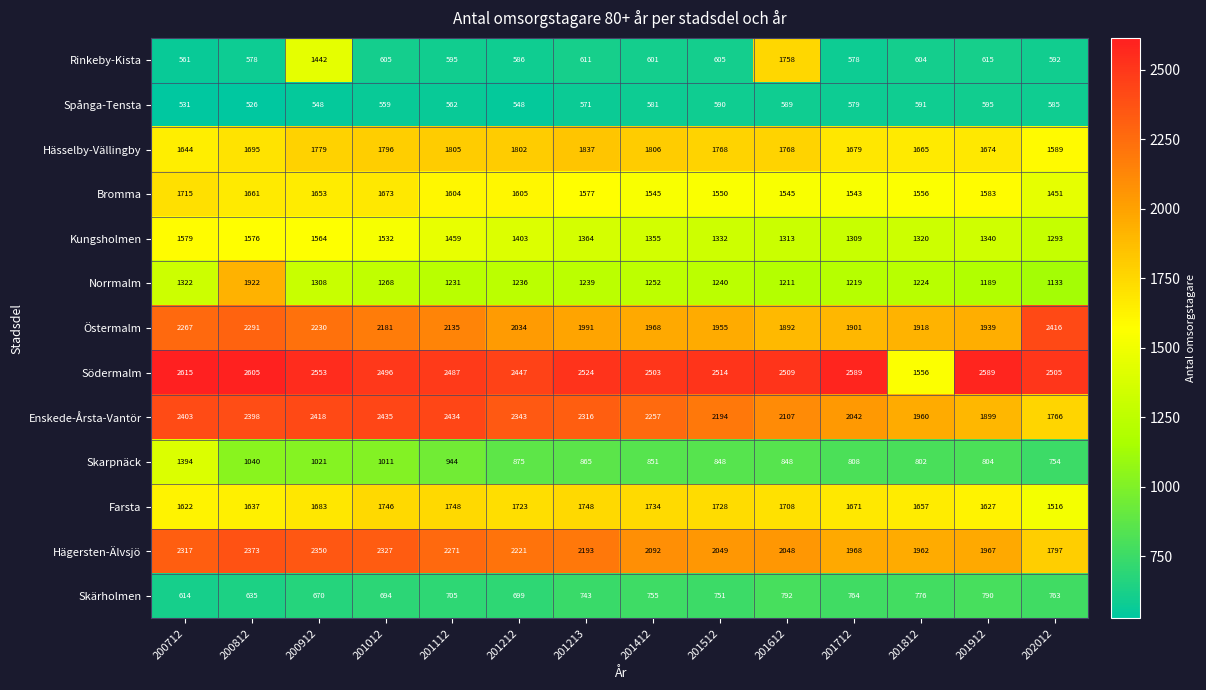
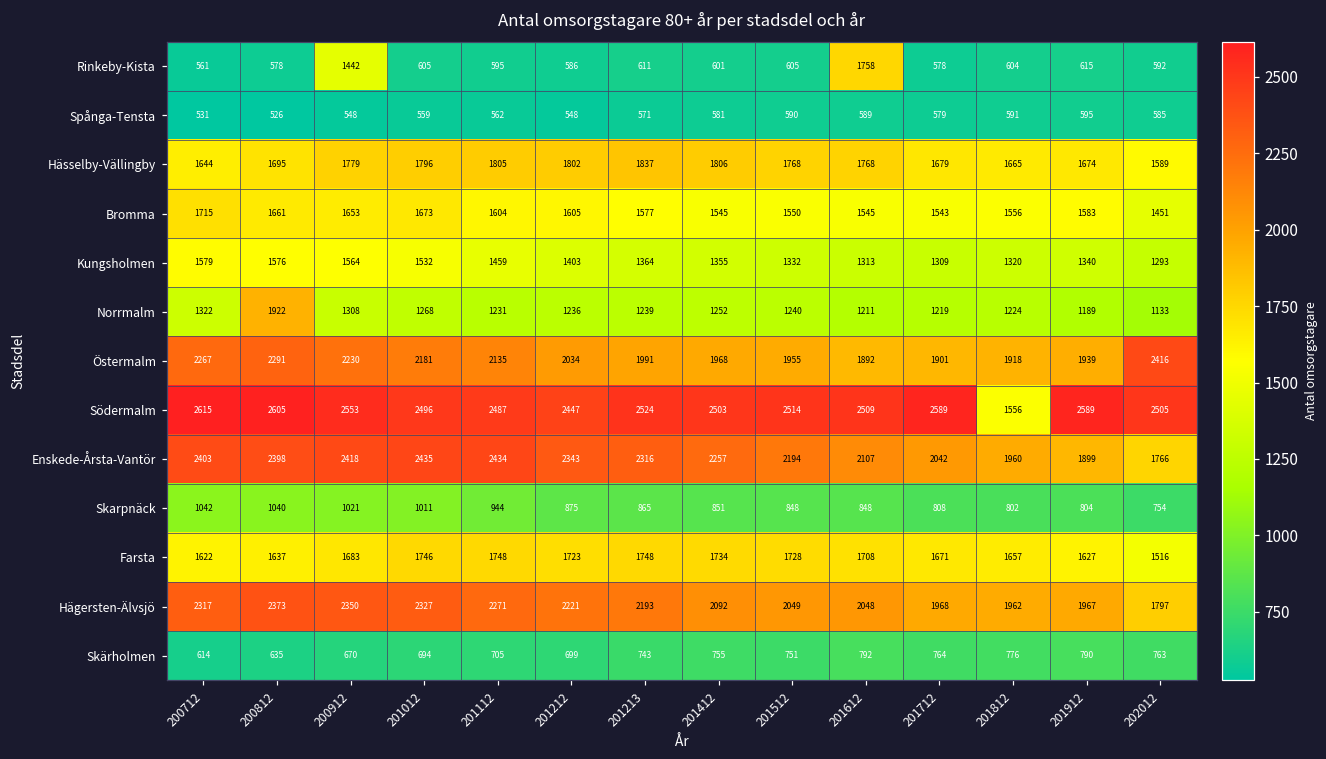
Skarpnäck, 200712: 1394 -> 1042
